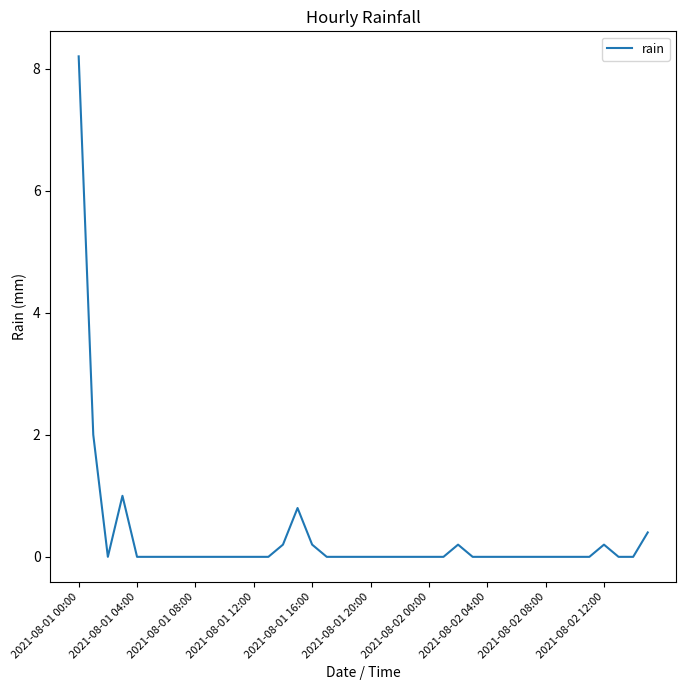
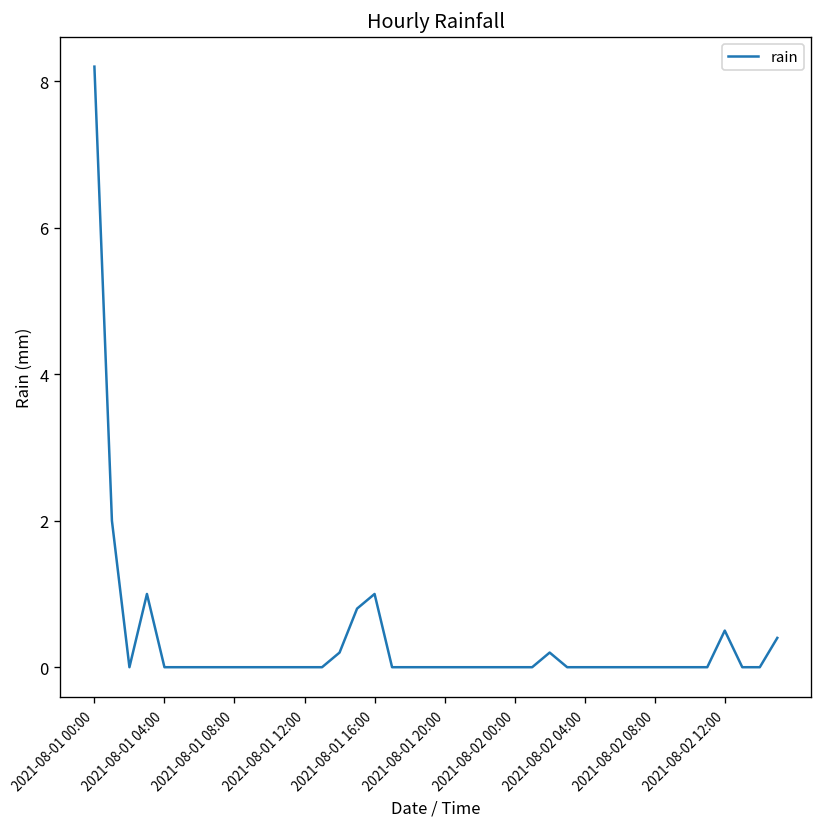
2021-08-01 16:00: 0.2 -> 1.0
2021-08-02 12:00: 0.2 -> 0.5
